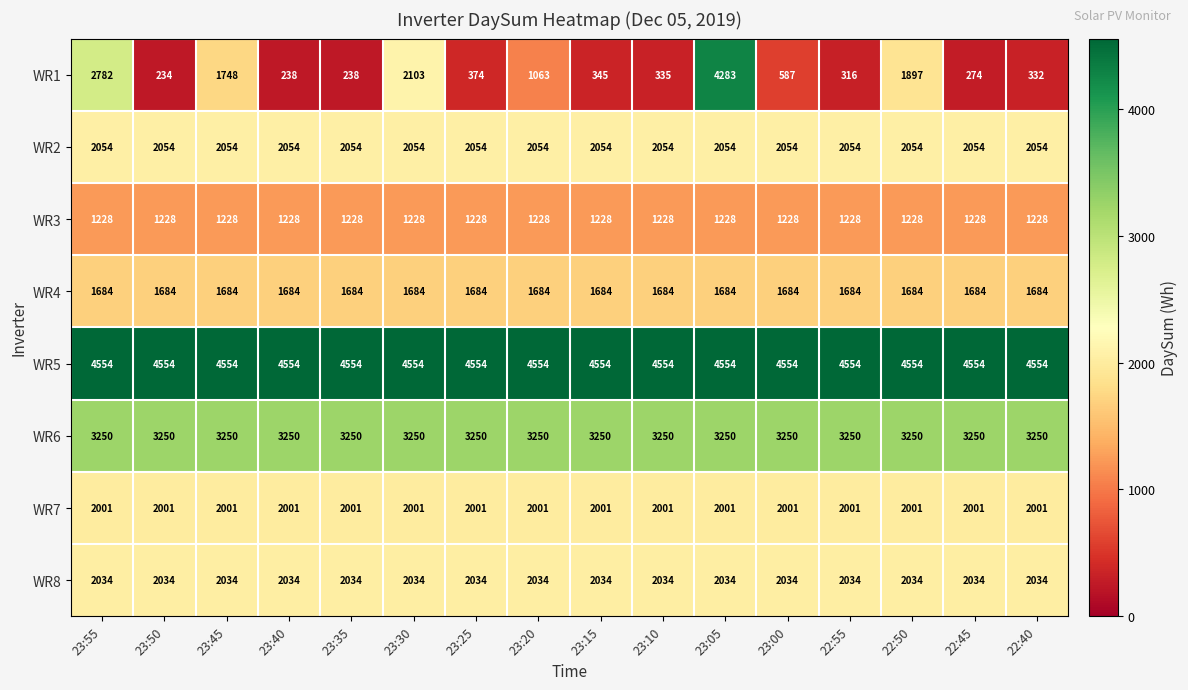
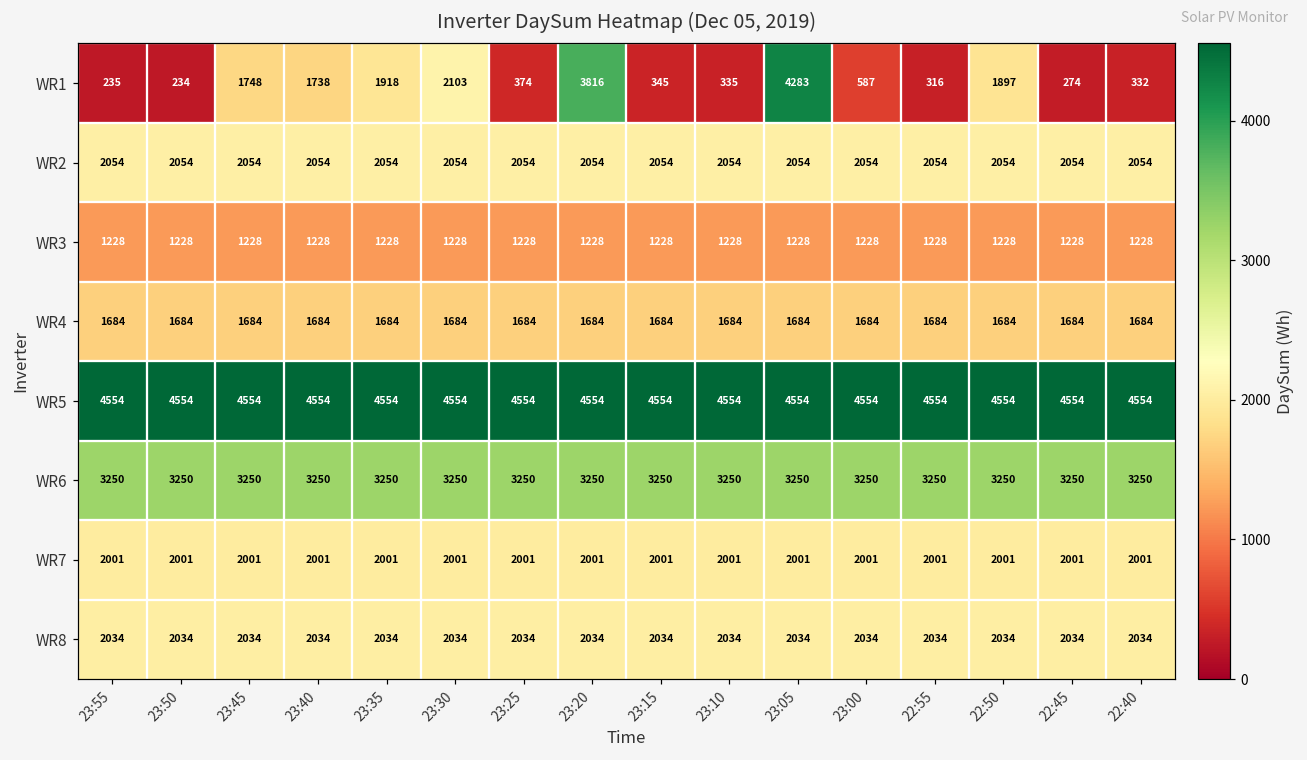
WR1, 23:55: 2782 -> 235
WR1, 23:40: 238 -> 1738
WR1, 23:35: 238 -> 1918
WR1, 23:20: 1063 -> 3816
